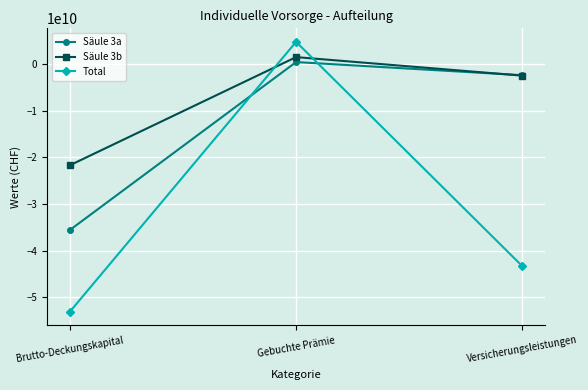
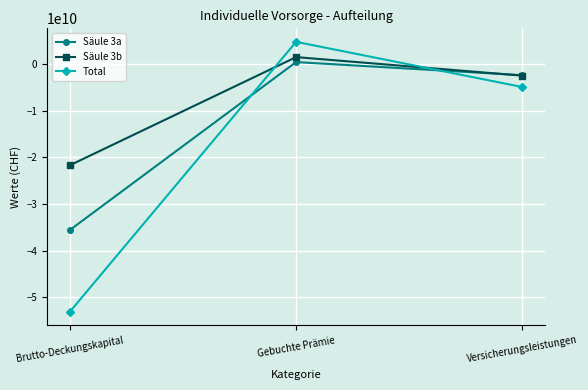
Total, Versicherungsleistungen: -43000000000 -> -5000000000
